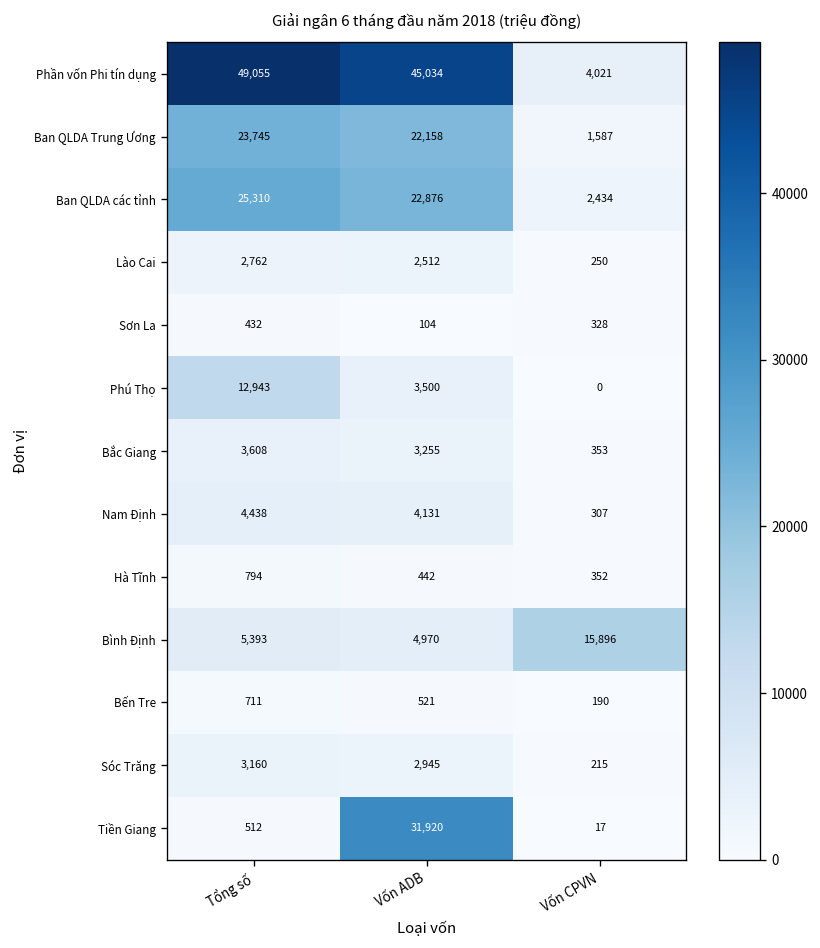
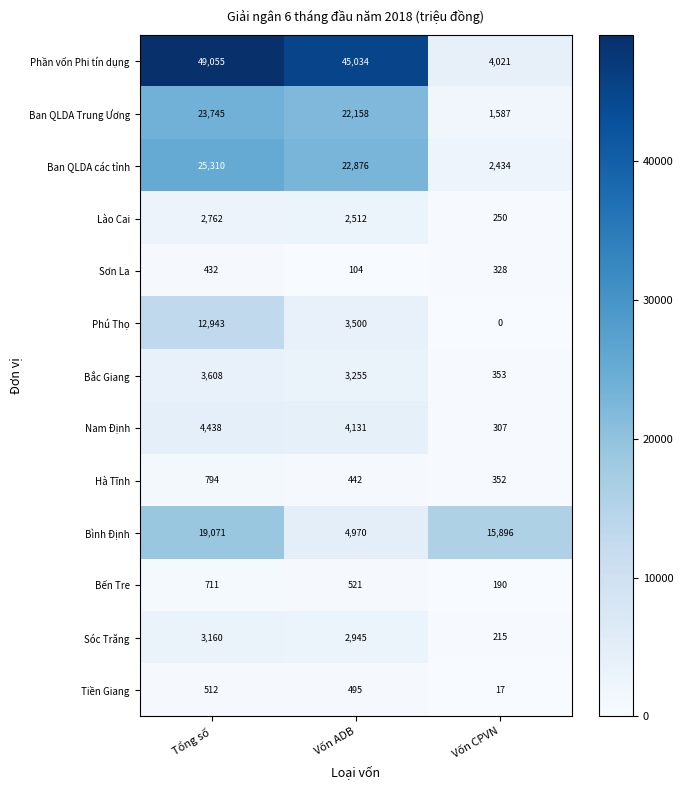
Bình Định, Tổng số: 5,393 -> 19,071
Tiền Giang, Vốn ADB: 31,920 -> 495
